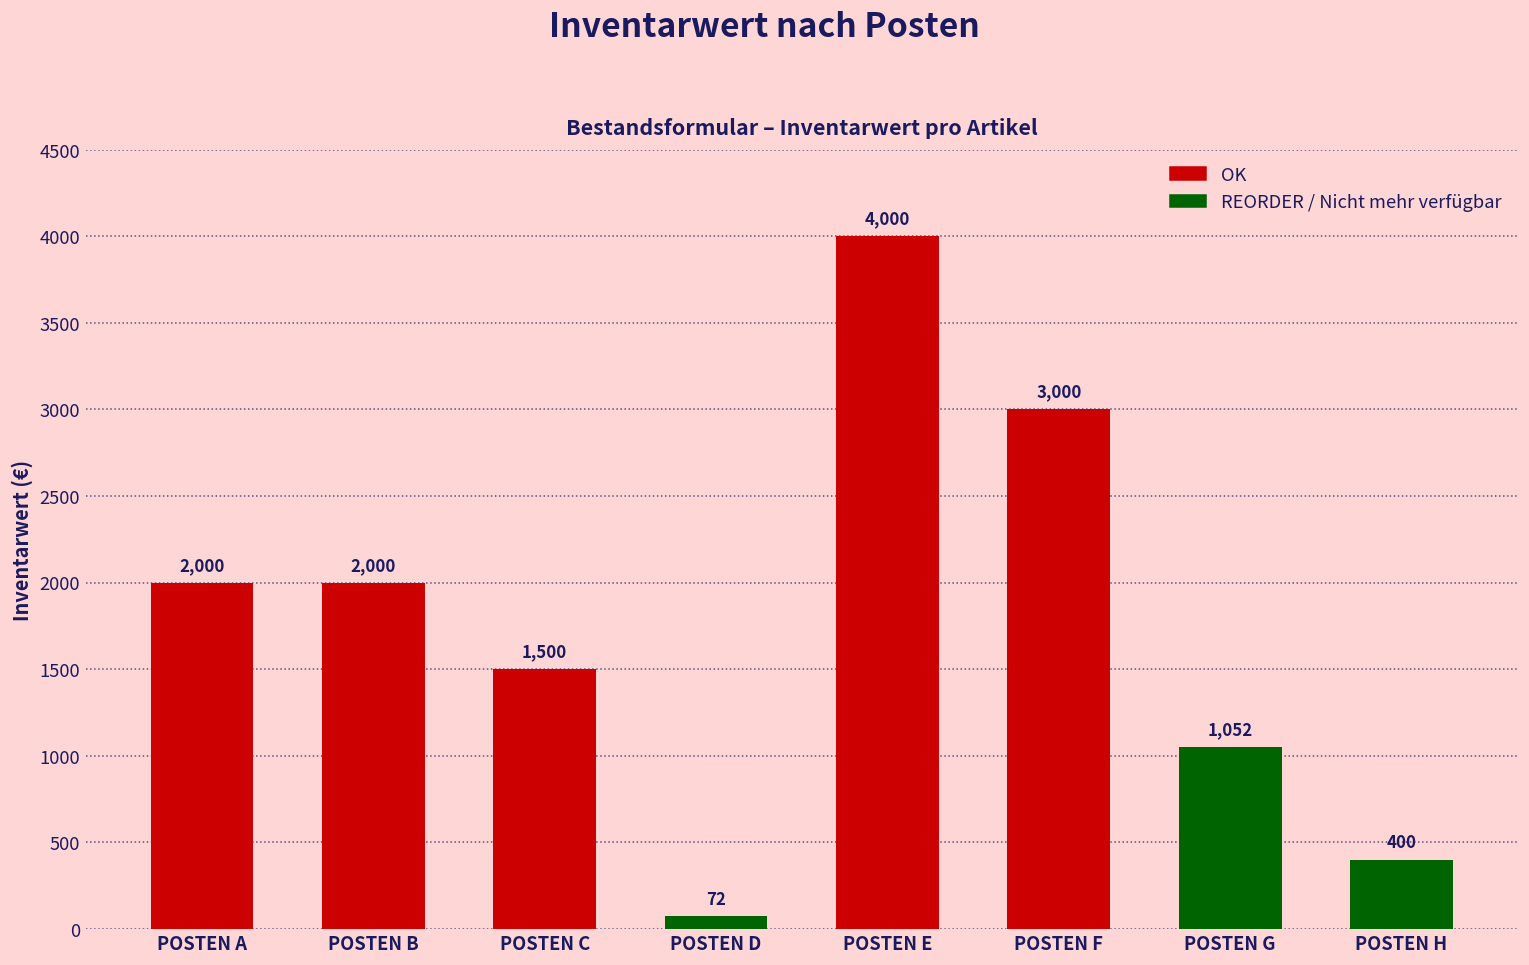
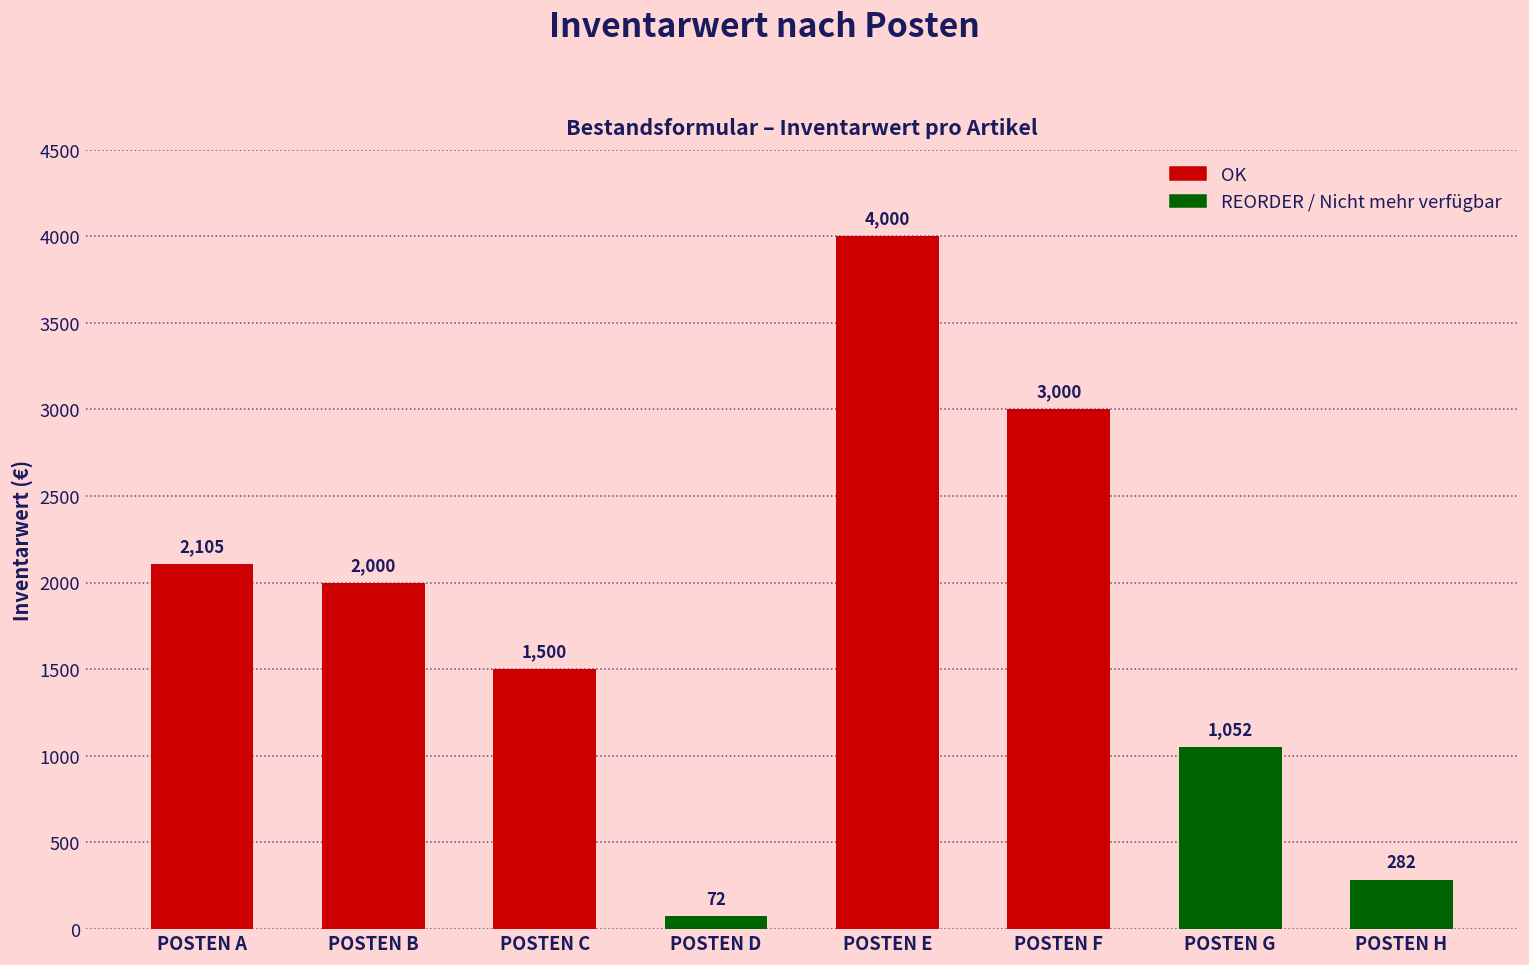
POSTEN A: 2,000 -> 2,105
POSTEN H: 400 -> 282
